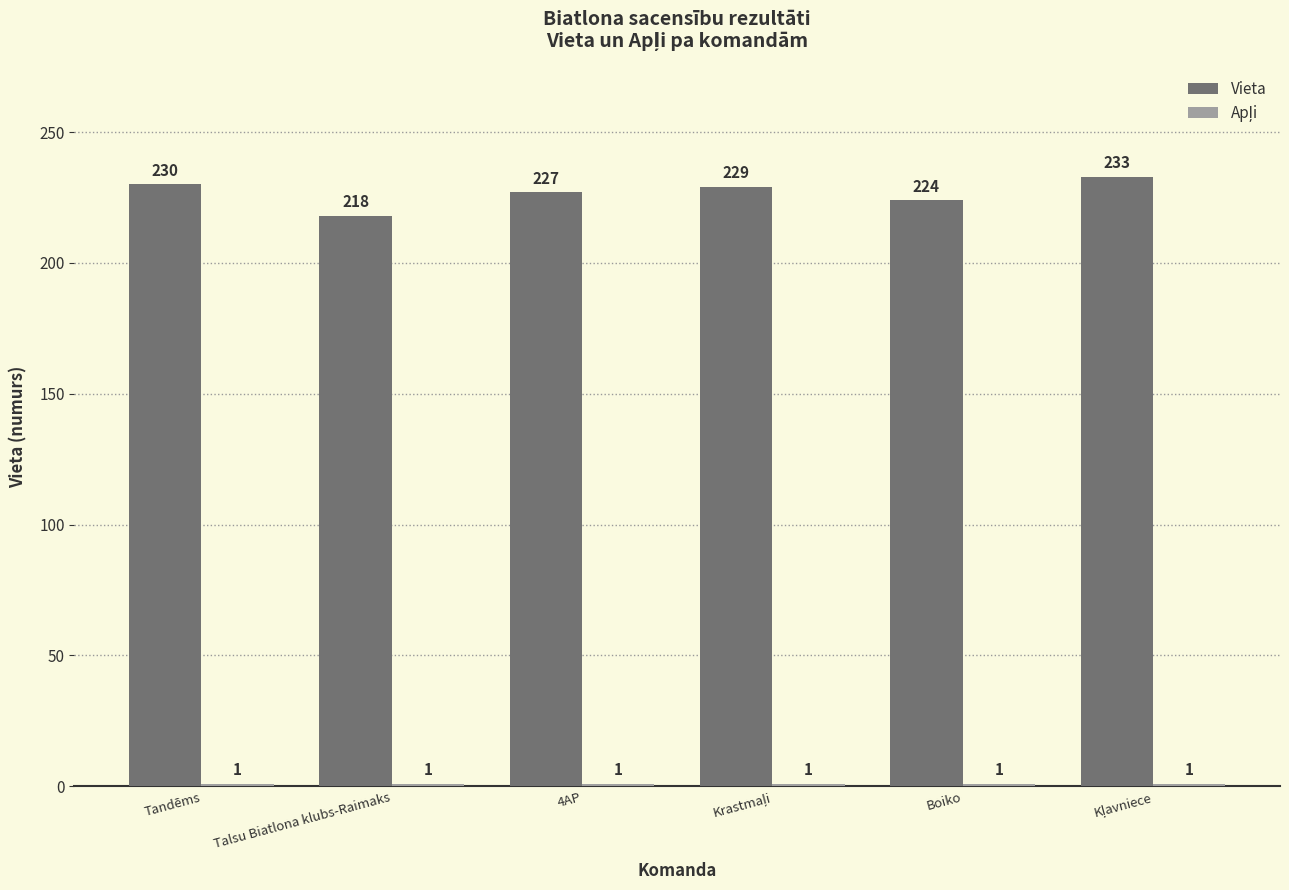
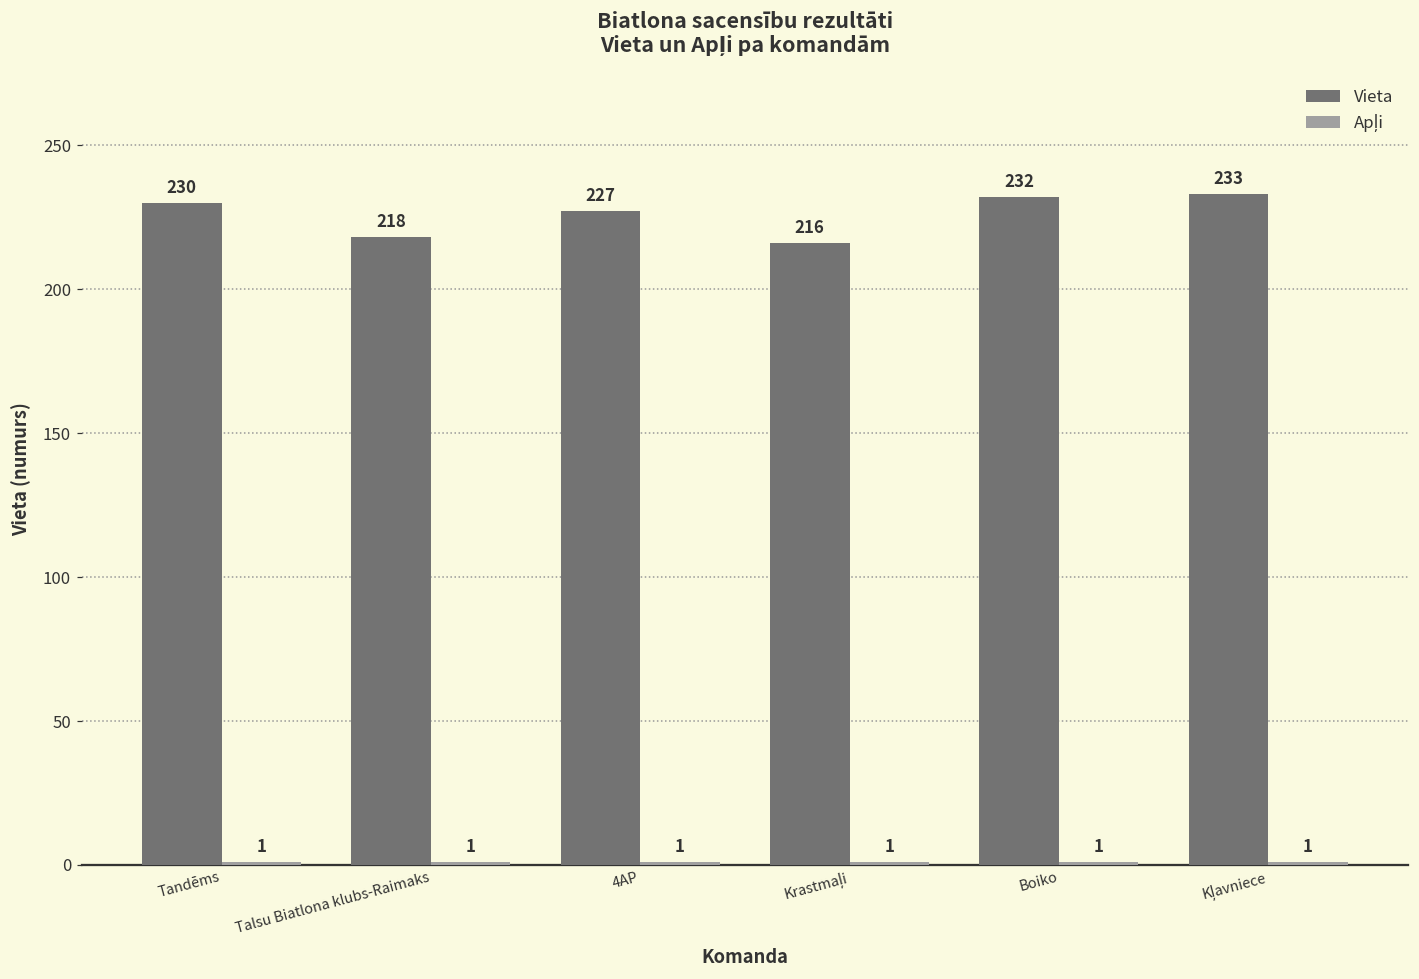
Vieta, Krastmaļi: 229 -> 216
Vieta, Boiko: 224 -> 232
